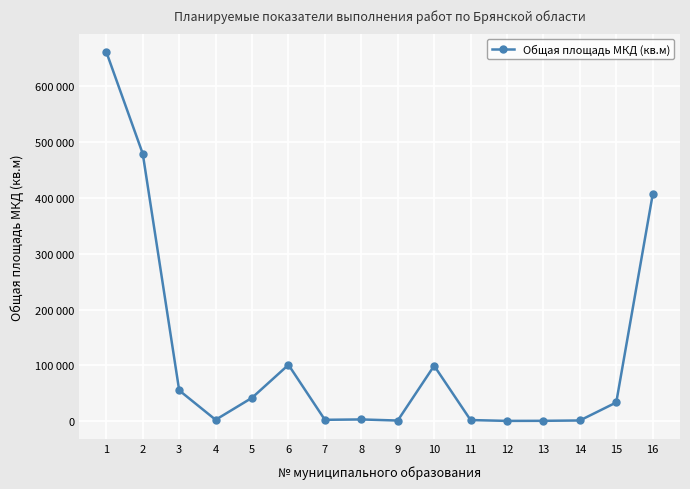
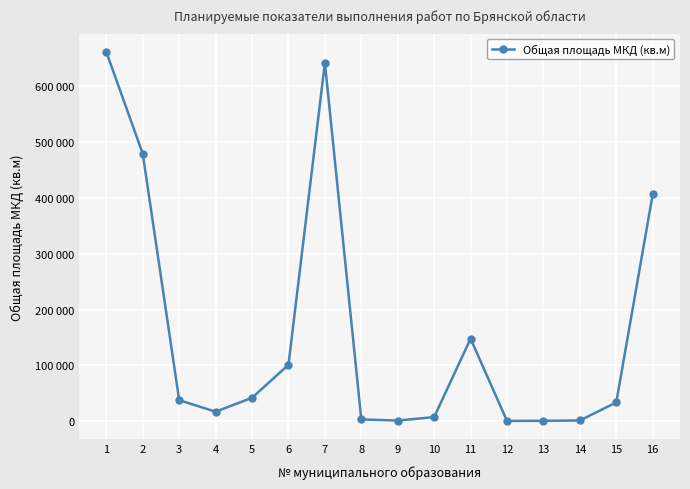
3: 60000 -> 40000
4: 0 -> 20000
7: 0 -> 640000
10: 100000 -> 10000
11: 0 -> 150000
